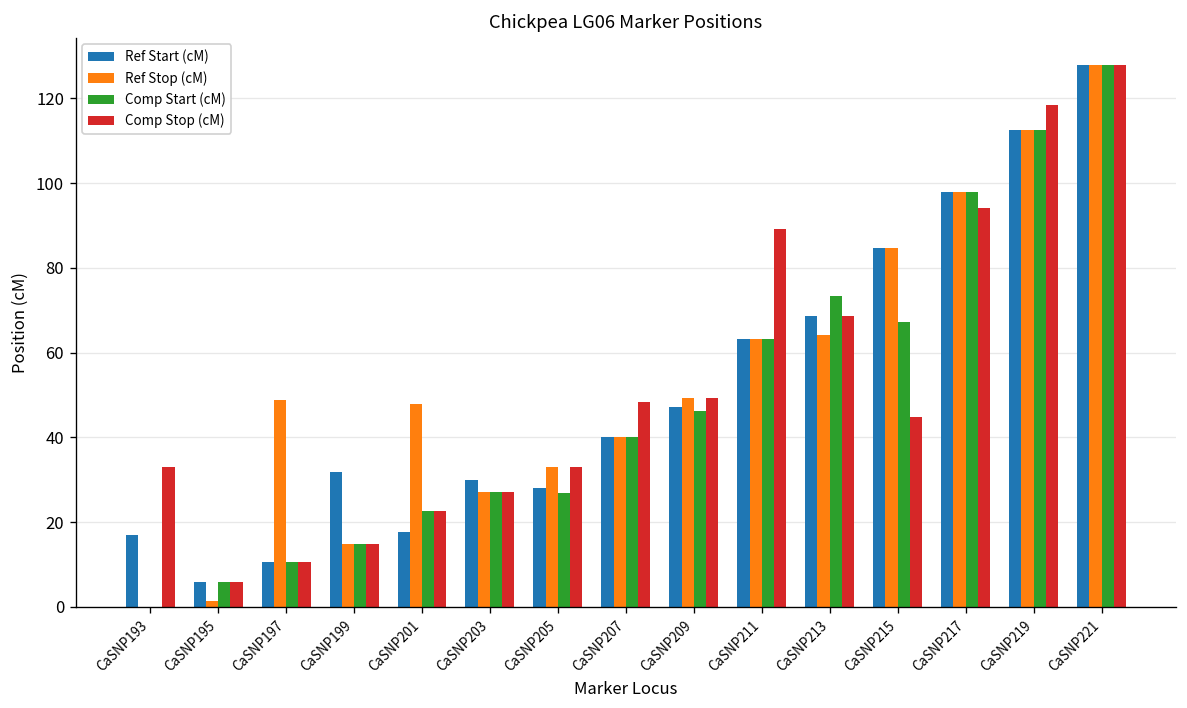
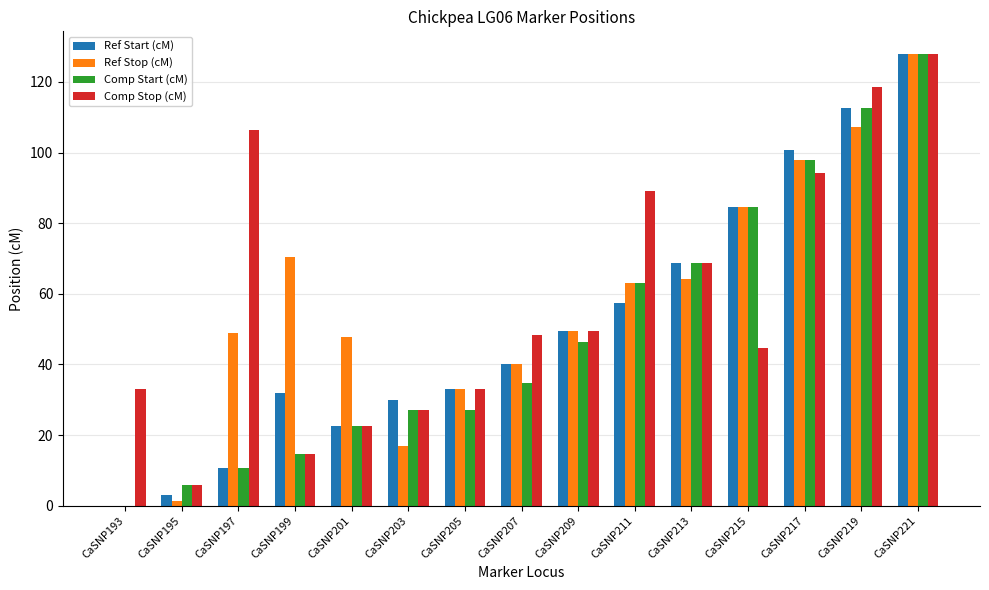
Ref Start (cM), CaSNP193: 17 -> 0
Ref Start (cM), CaSNP195: 6 -> 3
Comp Stop (cM), CaSNP197: 11 -> 106
Ref Stop (cM), CaSNP199: 15 -> 70
Ref Start (cM), CaSNP201: 18 -> 23
Ref Stop (cM), CaSNP203: 27 -> 17
Ref Start (cM), CaSNP205: 28 -> 33
Comp Start (cM), CaSNP207: 40 -> 35
Ref Start (cM), CaSNP209: 47 -> 49
Ref Start (cM), CaSNP211: 63 -> 57
Comp Start (cM), CaSNP213: 73 -> 69
Comp Start (cM), CaSNP215: 67 -> 85
Ref Start (cM), CaSNP217: 98 -> 101
Ref Stop (cM), CaSNP219: 113 -> 107
